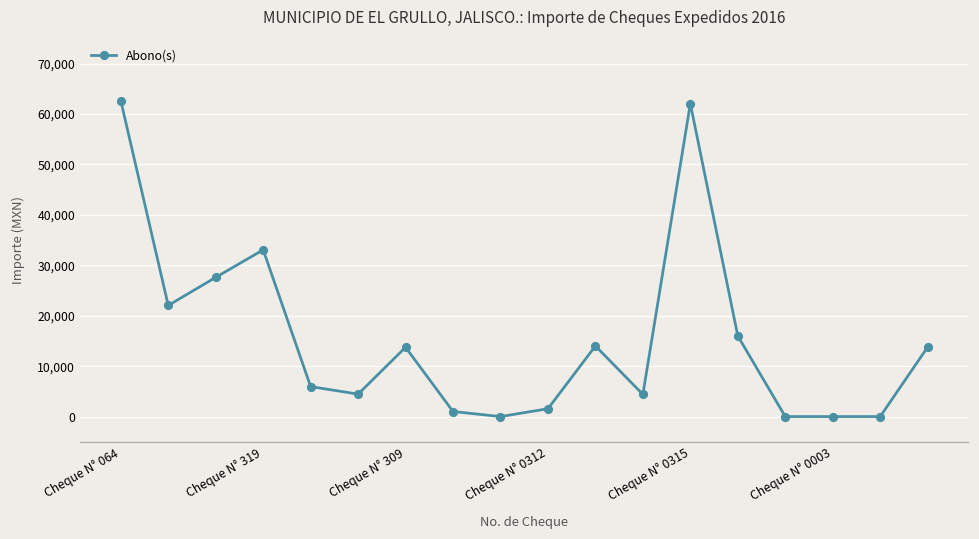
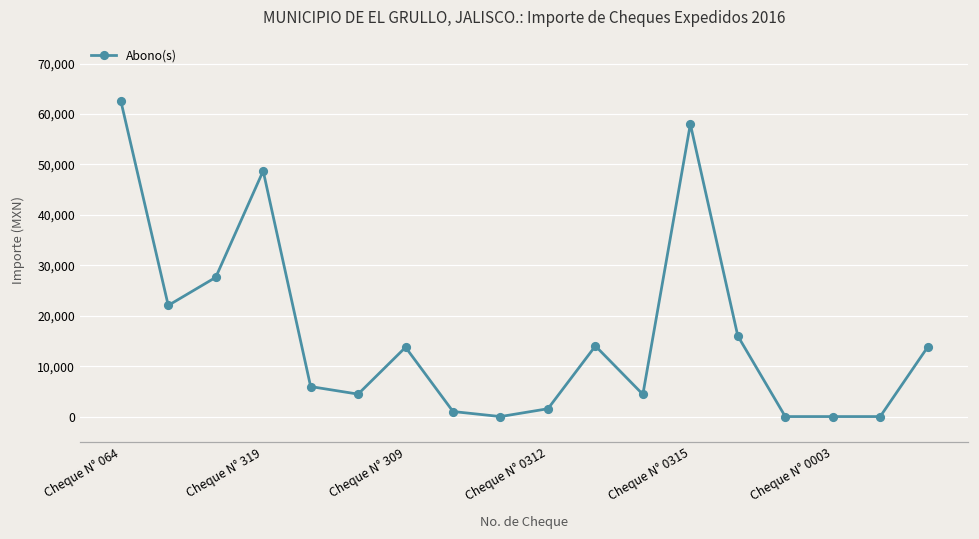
Cheque N° 319: 33,000 -> 49,000
Cheque N° 0315: 62,000 -> 58,000
